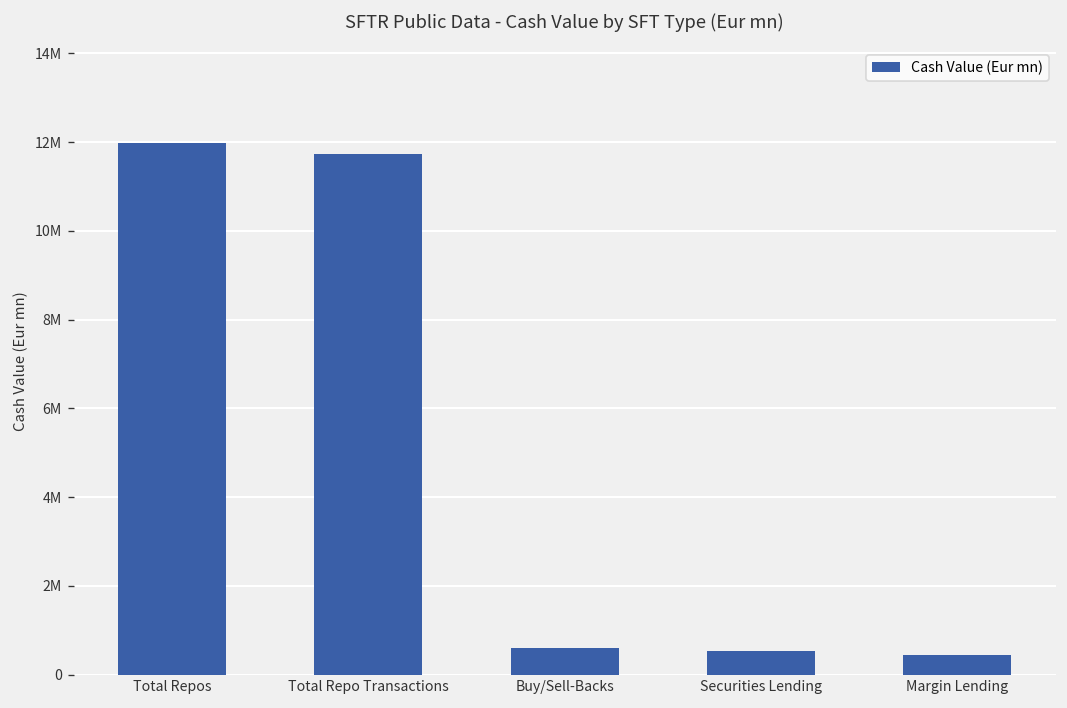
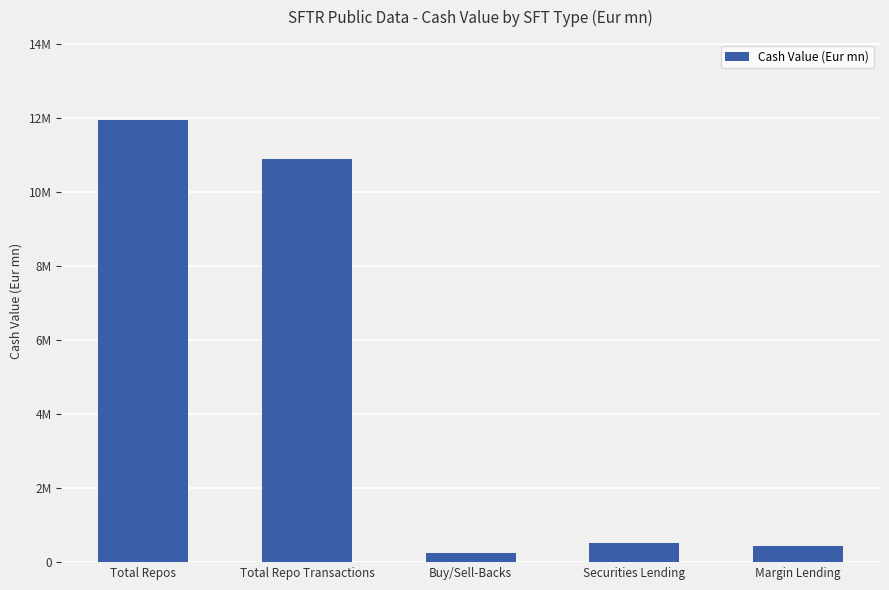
Total Repo Transactions: 11700000 -> 10900000
Buy/Sell-Backs: 600000 -> 200000
